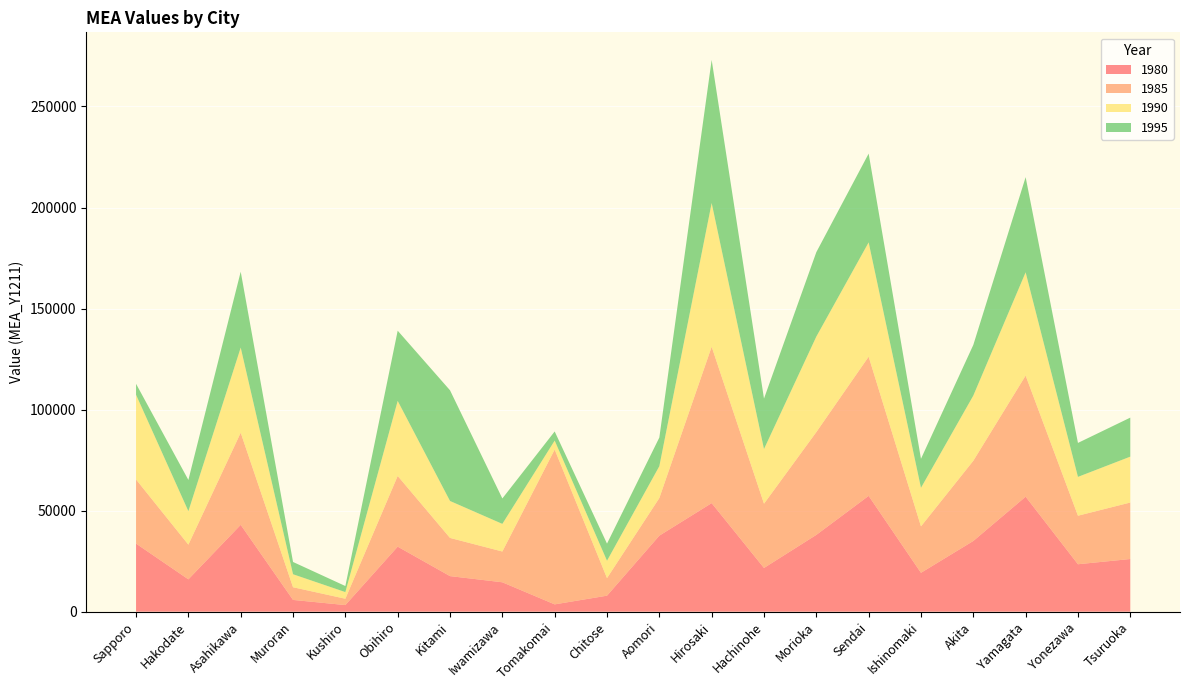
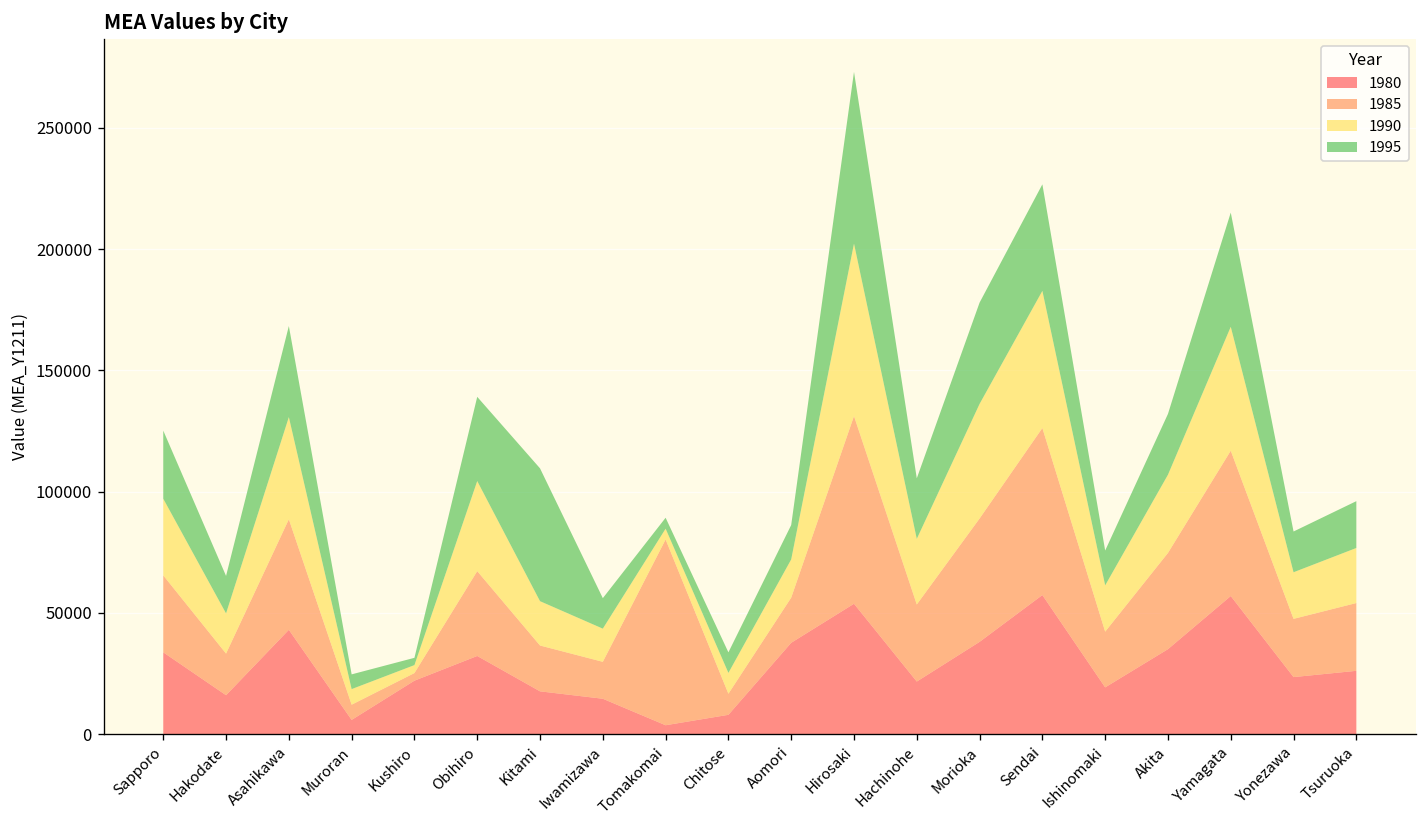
1990, Sapporo: 42000 -> 32000
1995, Sapporo: 5000 -> 28000
1980, Kushiro: 3000 -> 22000
